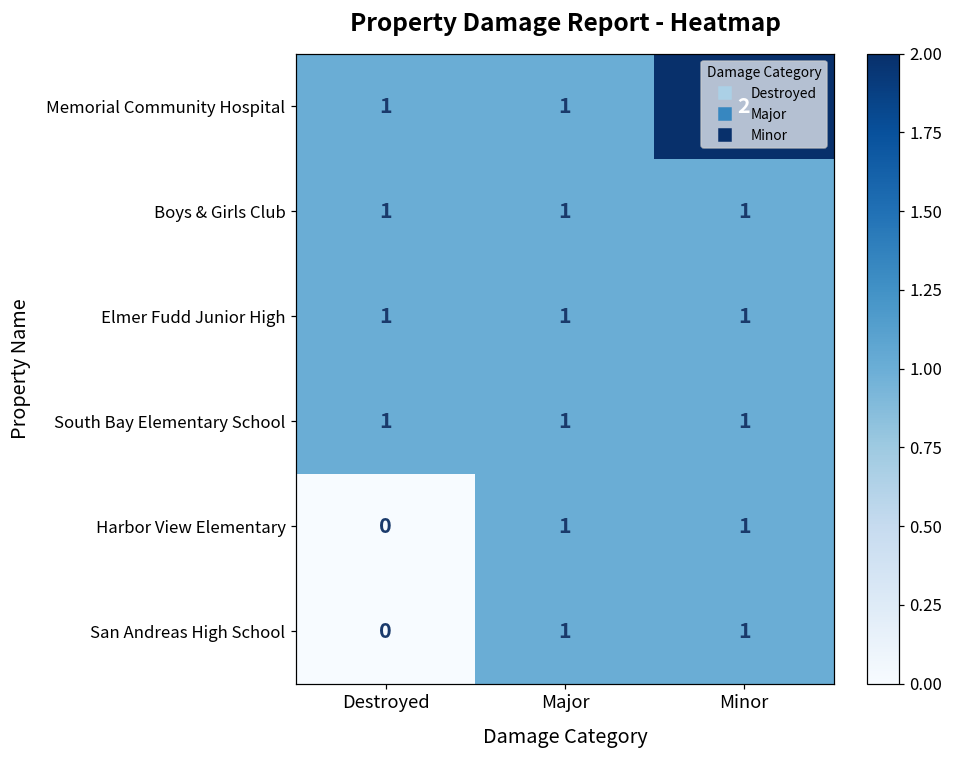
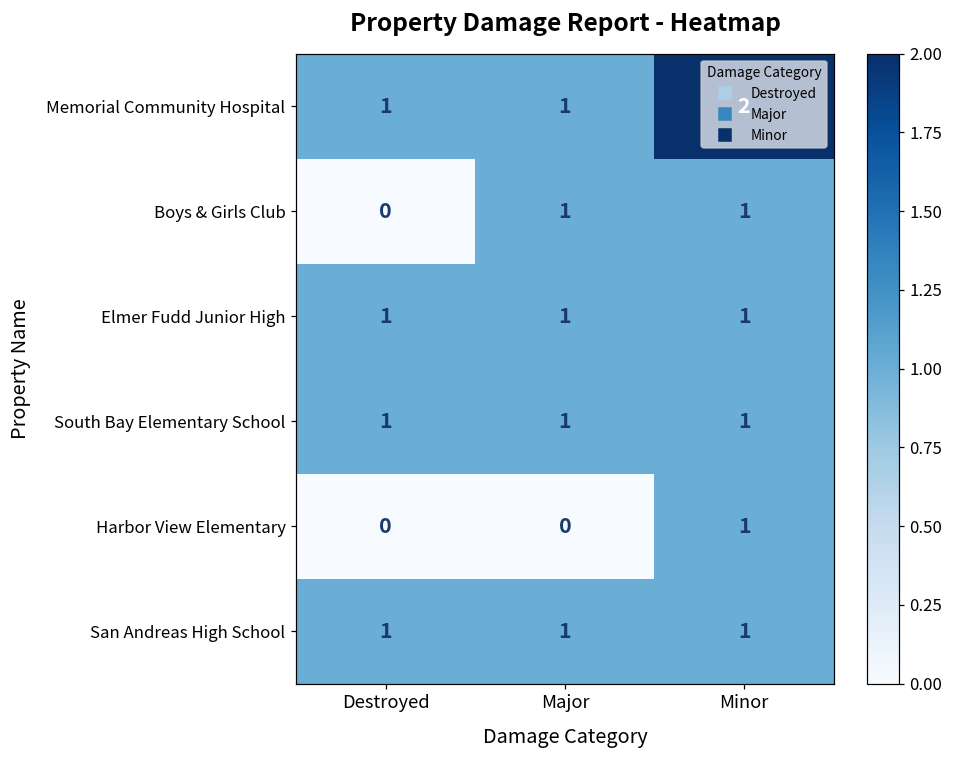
Boys & Girls Club, Destroyed: 1 -> 0
Harbor View Elementary, Major: 1 -> 0
San Andreas High School, Destroyed: 0 -> 1
